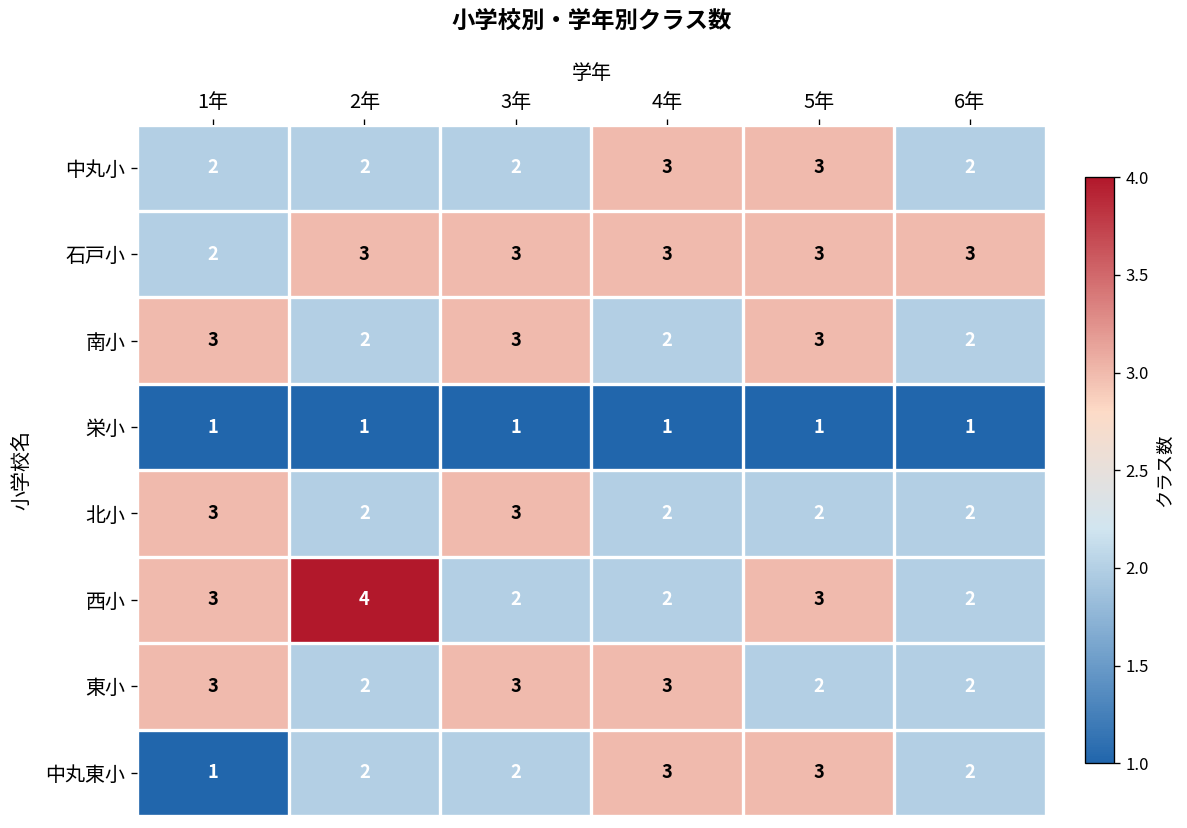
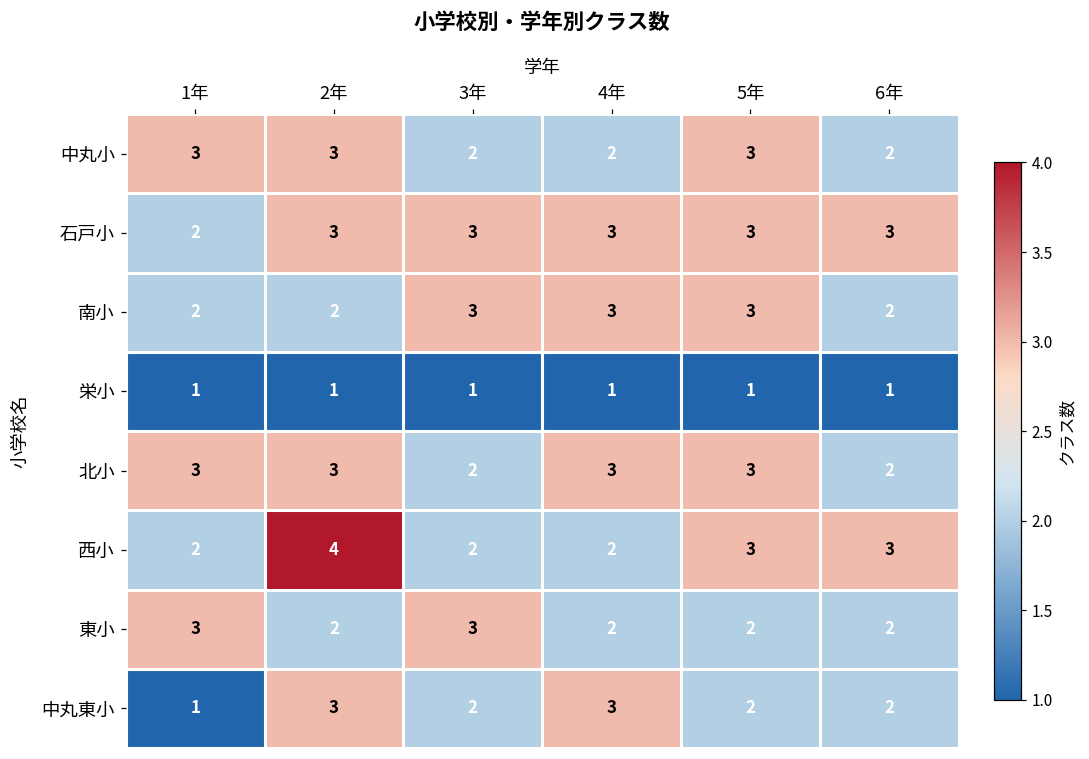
中丸小, 1年: 2 -> 3
中丸小, 2年: 2 -> 3
中丸小, 4年: 3 -> 2
南小, 1年: 3 -> 2
南小, 4年: 2 -> 3
北小, 2年: 2 -> 3
北小, 3年: 3 -> 2
北小, 4年: 2 -> 3
北小, 5年: 2 -> 3
西小, 1年: 3 -> 2
西小, 6年: 2 -> 3
東小, 4年: 3 -> 2
中丸東小, 2年: 2 -> 3
中丸東小, 5年: 3 -> 2
